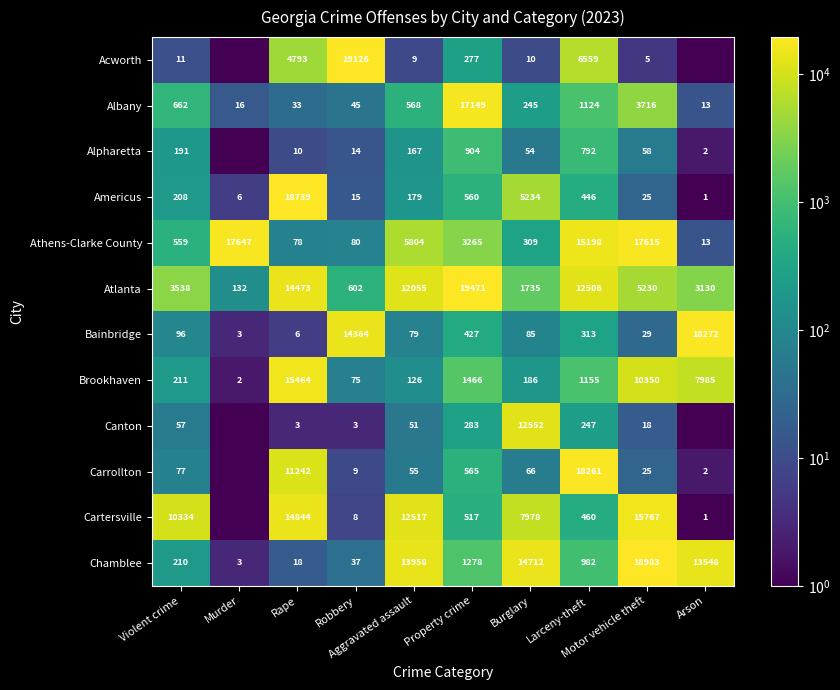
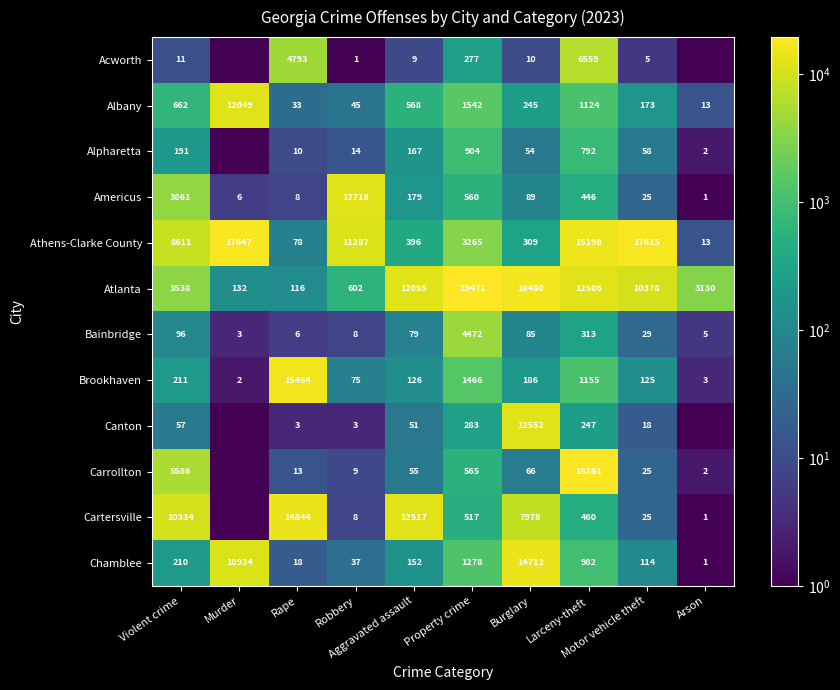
Acworth, Robbery: 19126 -> 1
Albany, Murder: 16 -> 12049
Albany, Property crime: 17149 -> 1542
Albany, Motor vehicle theft: 3716 -> 173
Americus, Violent crime: 208 -> 3861
Americus, Rape: 18739 -> 8
Americus, Robbery: 15 -> 12718
Americus, Burglary: 5234 -> 89
Athens-Clarke County, Violent crime: 559 -> 8611
Athens-Clarke County, Robbery: 80 -> 11287
Athens-Clarke County, Aggravated assault: 5804 -> 396
Atlanta, Rape: 14473 -> 116
Atlanta, Burglary: 1735 -> 16480
Atlanta, Motor vehicle theft: 5230 -> 10378
Bainbridge, Robbery: 14364 -> 8
Bainbridge, Property crime: 427 -> 4472
Bainbridge, Arson: 18272 -> 5
Brookhaven, Motor vehicle theft: 10350 -> 125
Brookhaven, Arson: 7985 -> 3
Carrollton, Violent crime: 77 -> 5586
Carrollton, Rape: 11242 -> 13
Cartersville, Motor vehicle theft: 15767 -> 25
Chamblee, Murder: 3 -> 10934
Chamblee, Aggravated assault: 13958 -> 152
Chamblee, Motor vehicle theft: 18983 -> 114
Chamblee, Arson: 13548 -> 1
